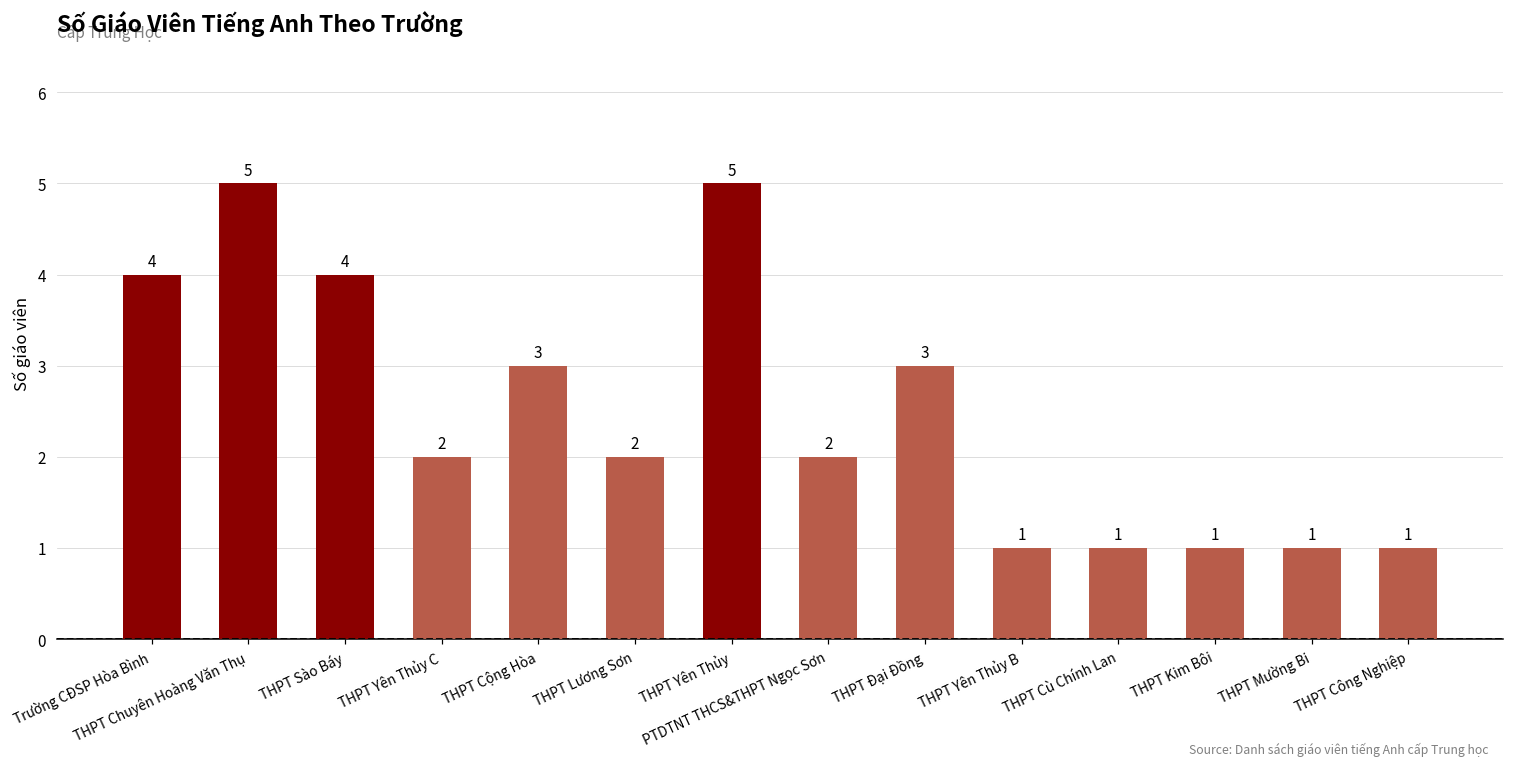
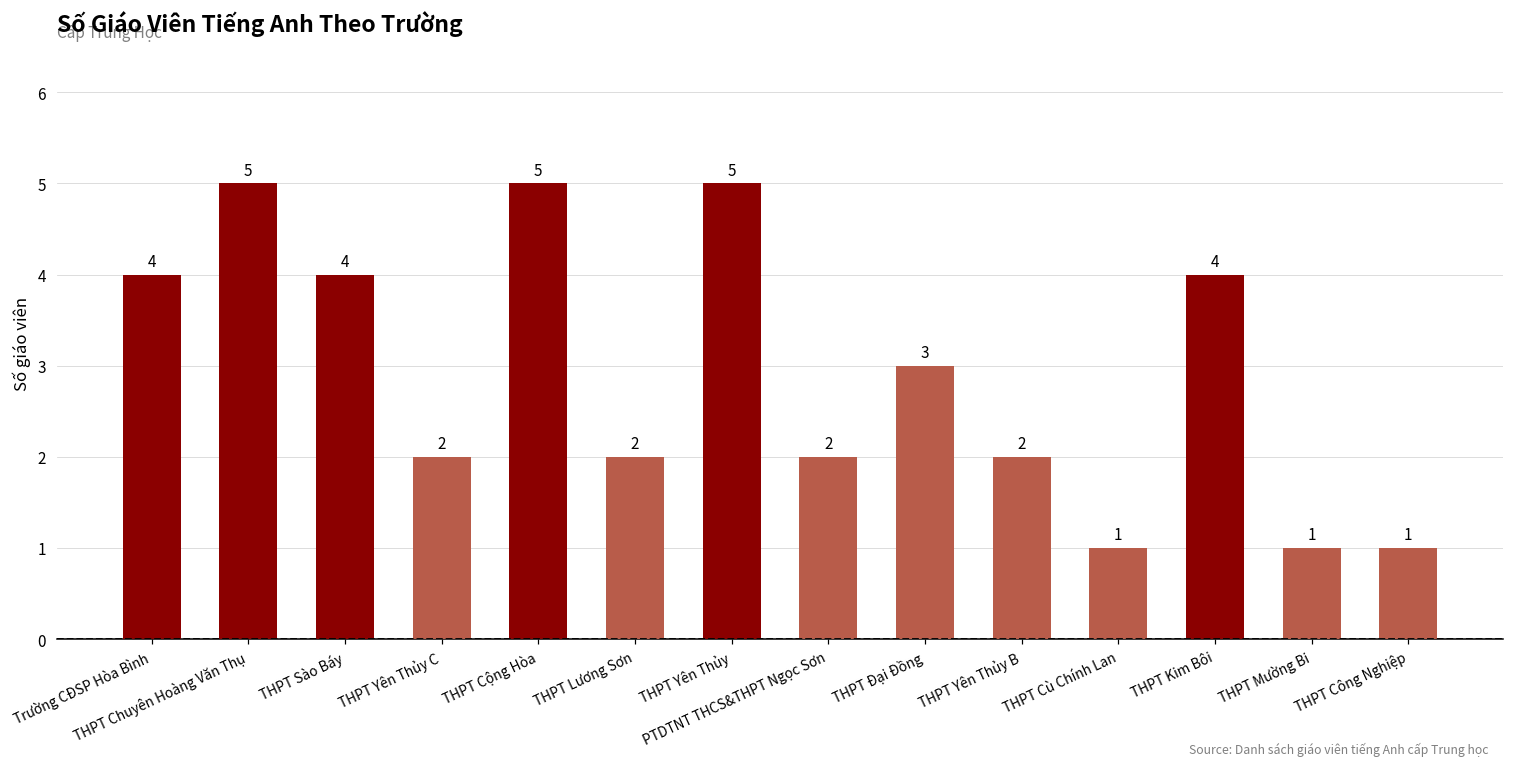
THPT Cộng Hòa: 3 -> 5
THPT Yên Thủy B: 1 -> 2
THPT Kim Bôi: 1 -> 4
